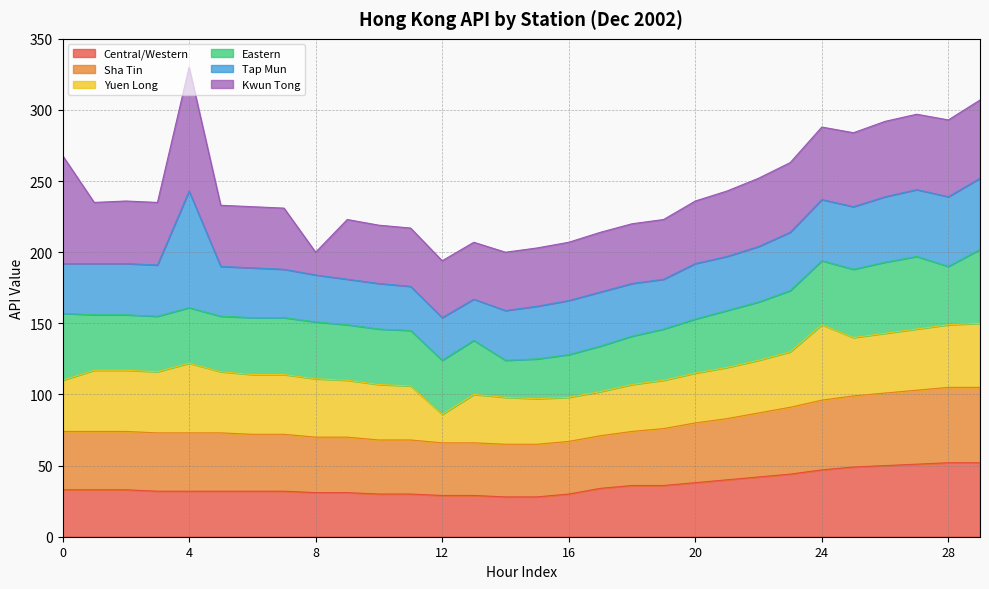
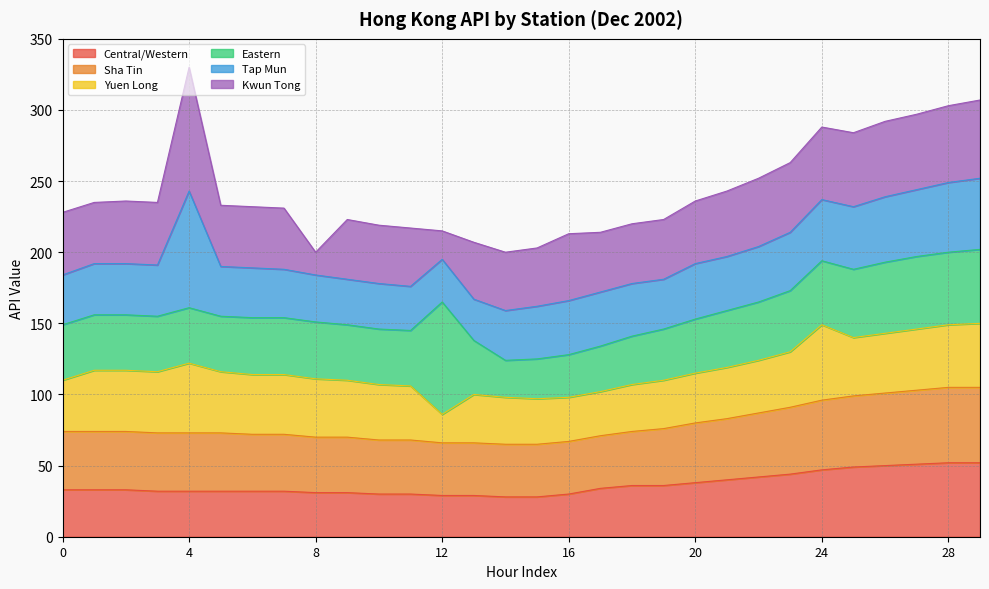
Eastern, 0: 47 -> 39
Kwun Tong, 0: 76 -> 44
Eastern, 12: 38 -> 79
Kwun Tong, 12: 40 -> 20
Kwun Tong, 16: 41 -> 47
Eastern, 28: 41 -> 51
